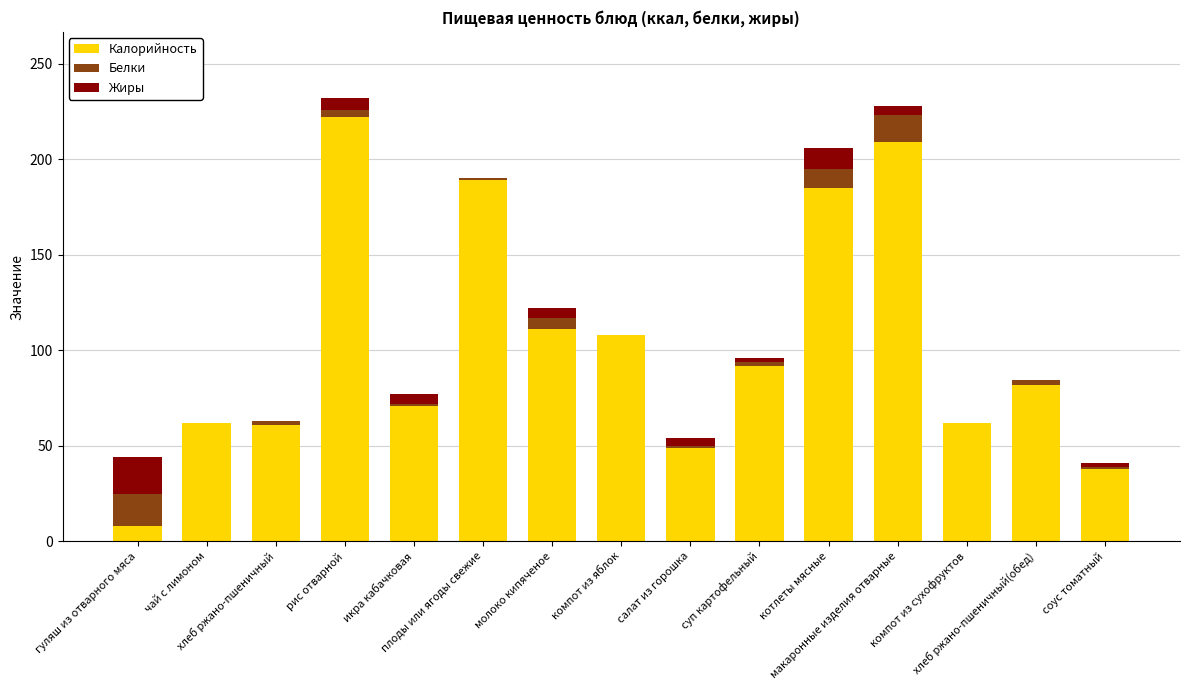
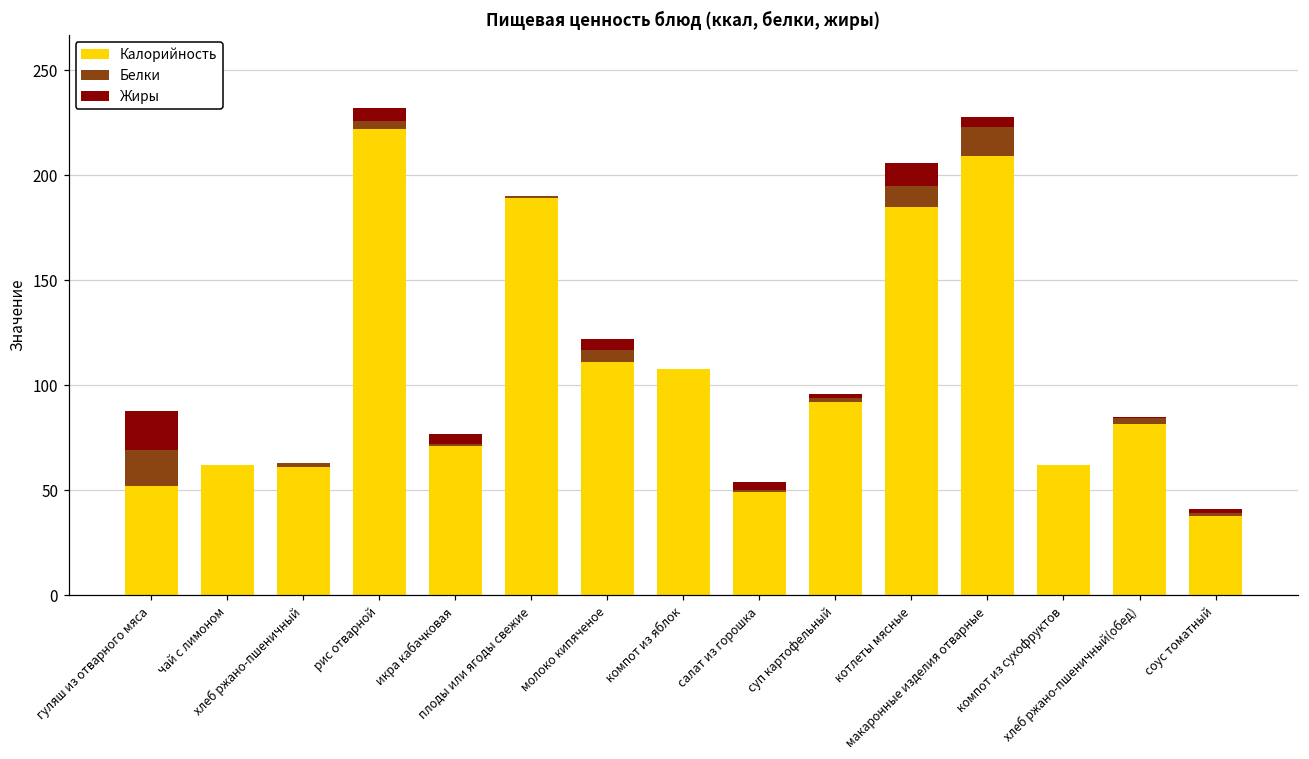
Калорийность, гуляш из отварного мяса: 8 -> 52
